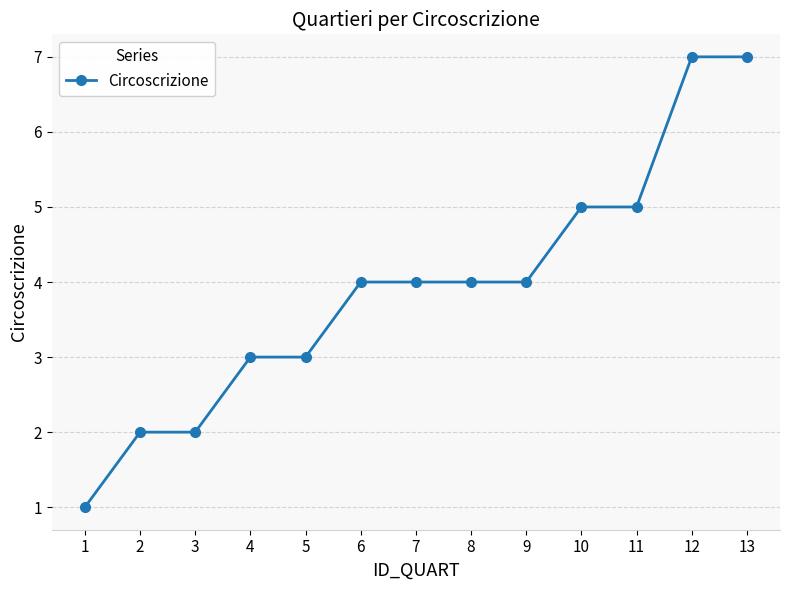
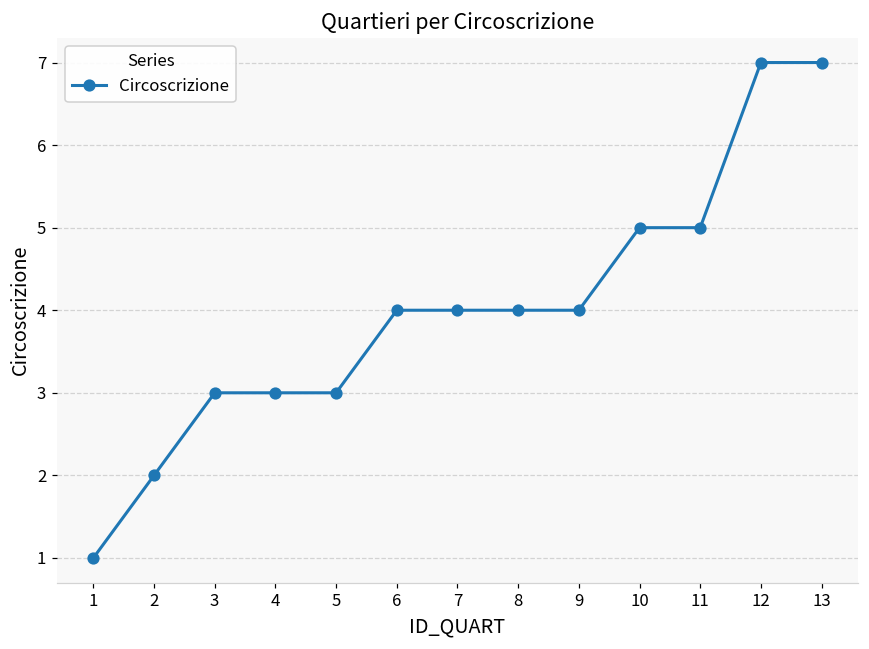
3: 2 -> 3
